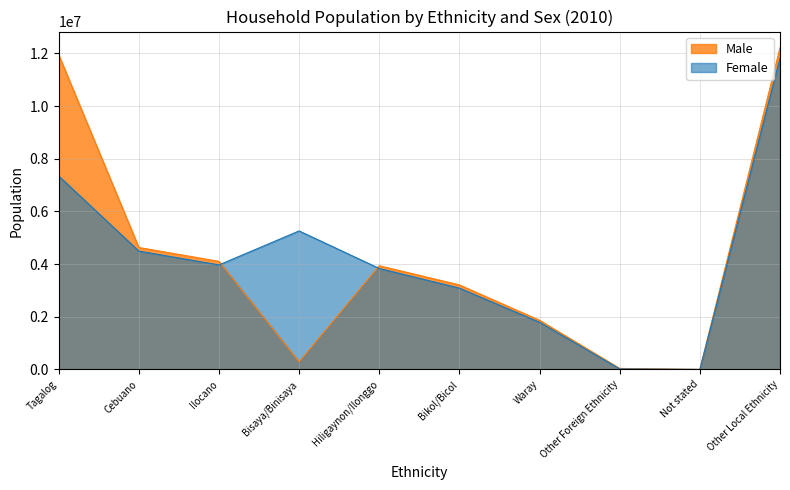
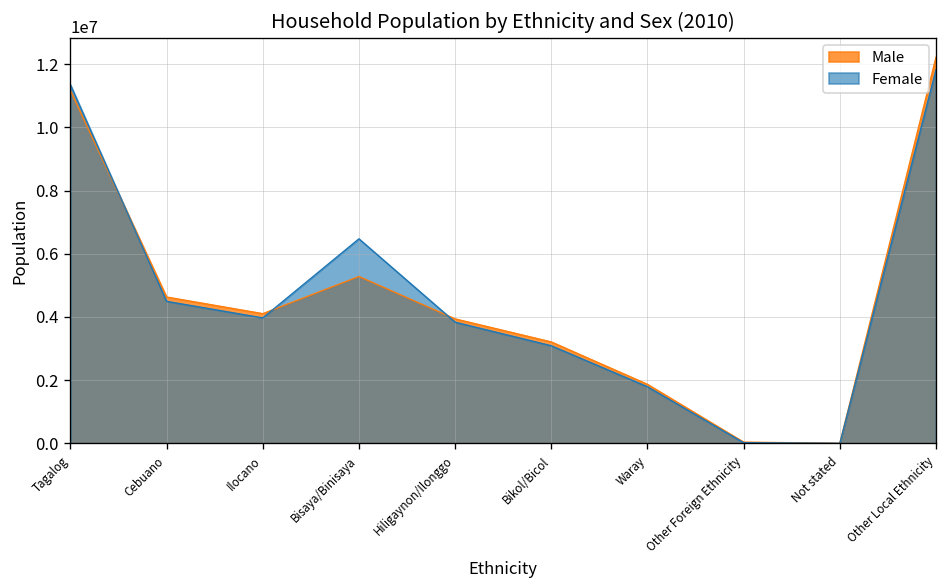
Male, Tagalog: 11900000 -> 11200000
Female, Tagalog: 7300000 -> 11300000
Male, Bisaya/Binisaya: 300000 -> 5300000
Female, Bisaya/Binisaya: 5300000 -> 6500000
